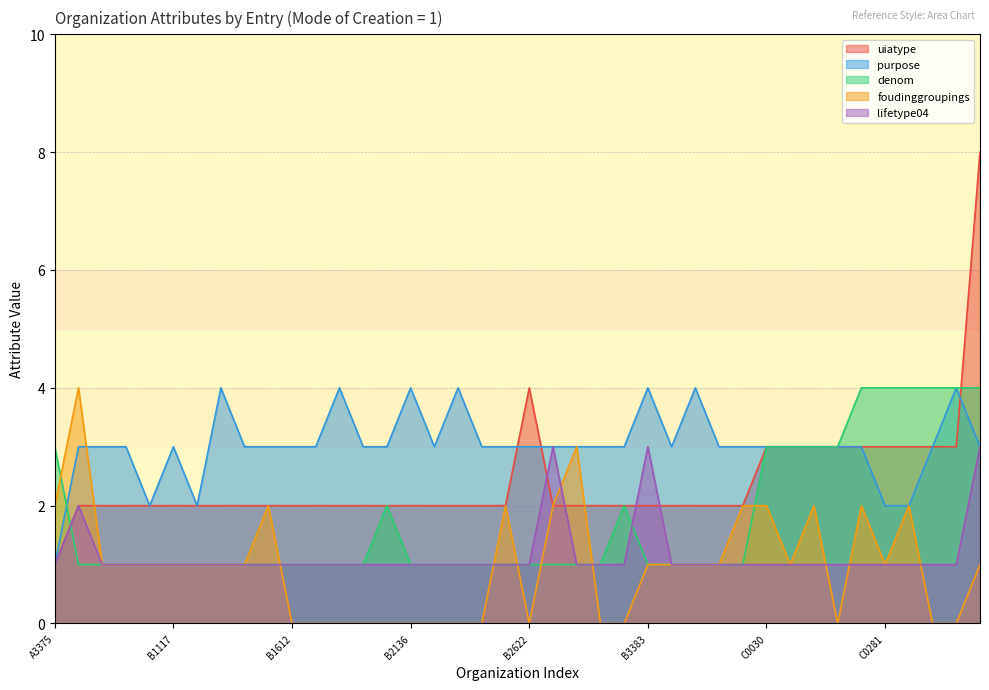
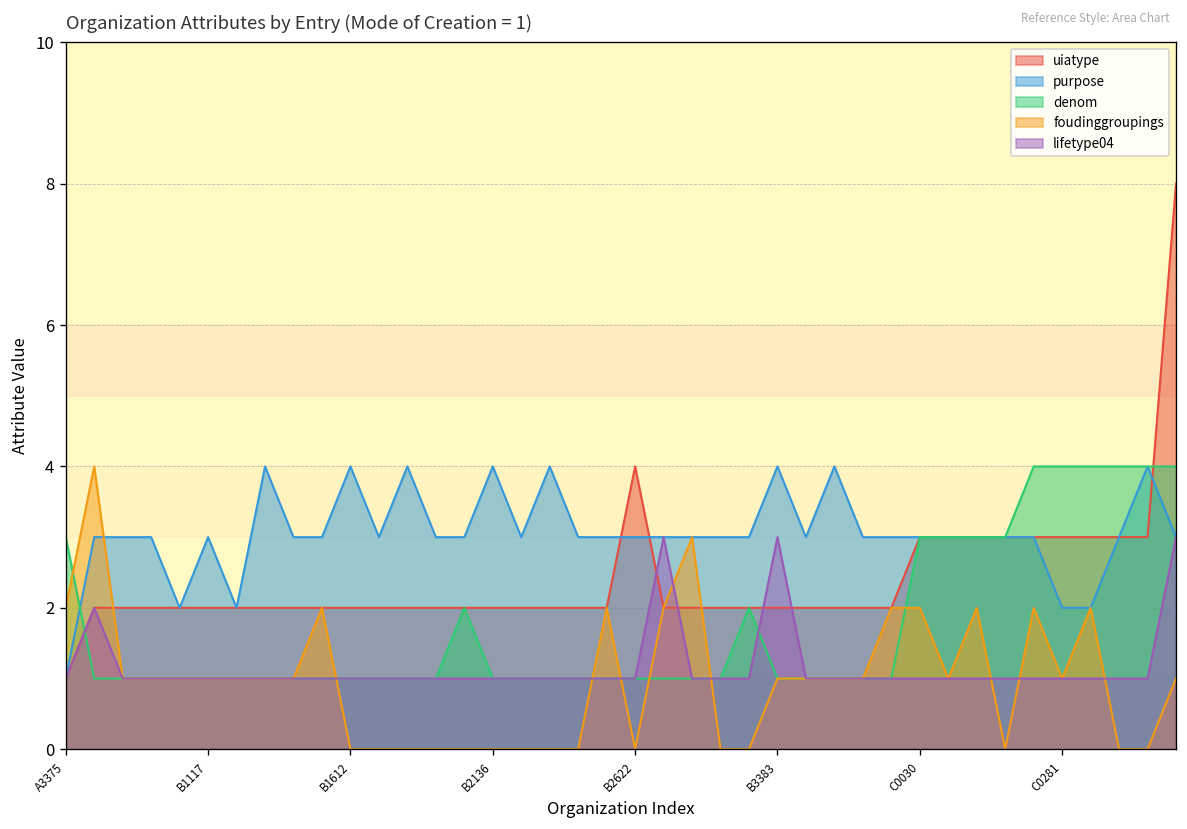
purpose, B1612: 3 -> 4
